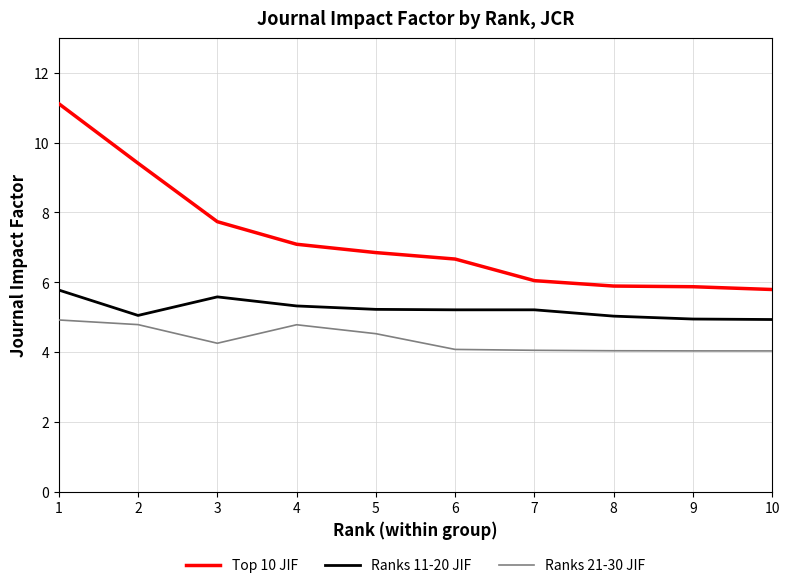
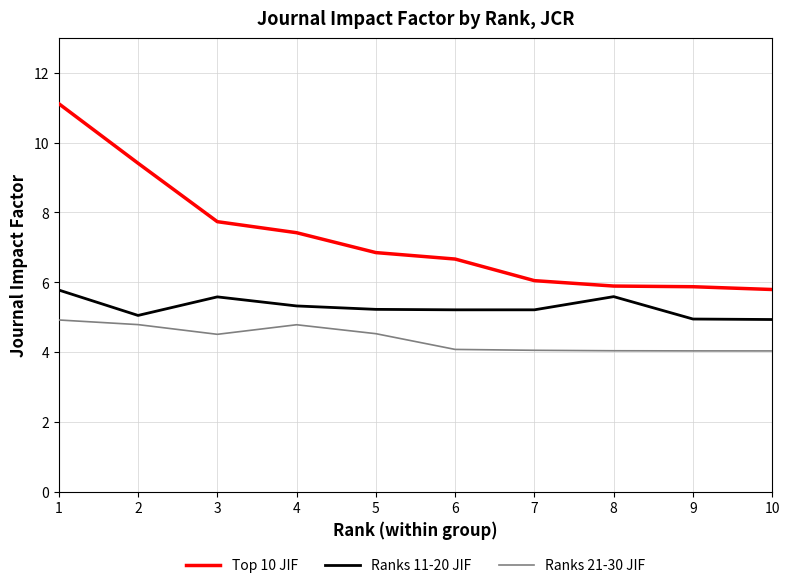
Ranks 21-30 JIF, 3: 4.2 -> 4.5
Top 10 JIF, 4: 7.1 -> 7.4
Ranks 11-20 JIF, 8: 5.0 -> 5.6
